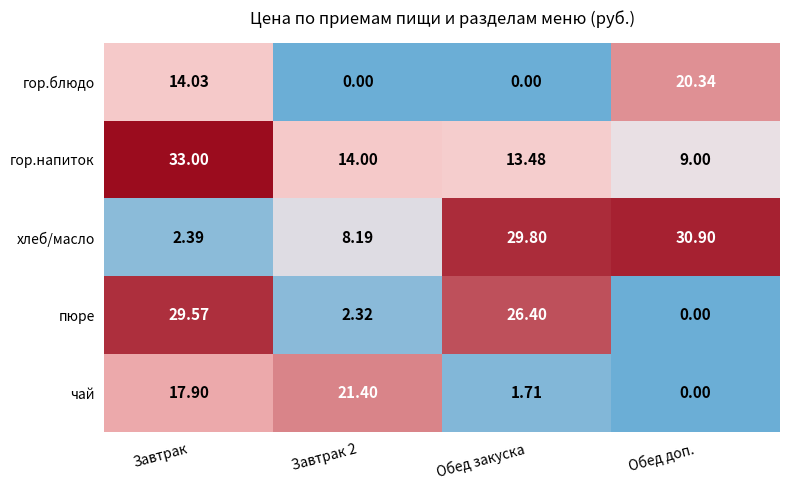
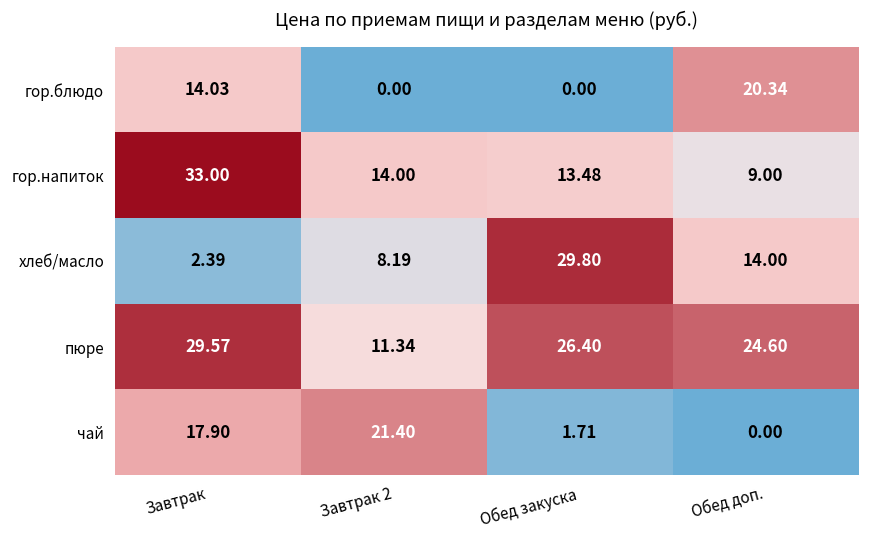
хлеб/масло, Обед доп.: 30.90 -> 14.00
пюре, Завтрак 2: 2.32 -> 11.34
пюре, Обед доп.: 0.00 -> 24.60
